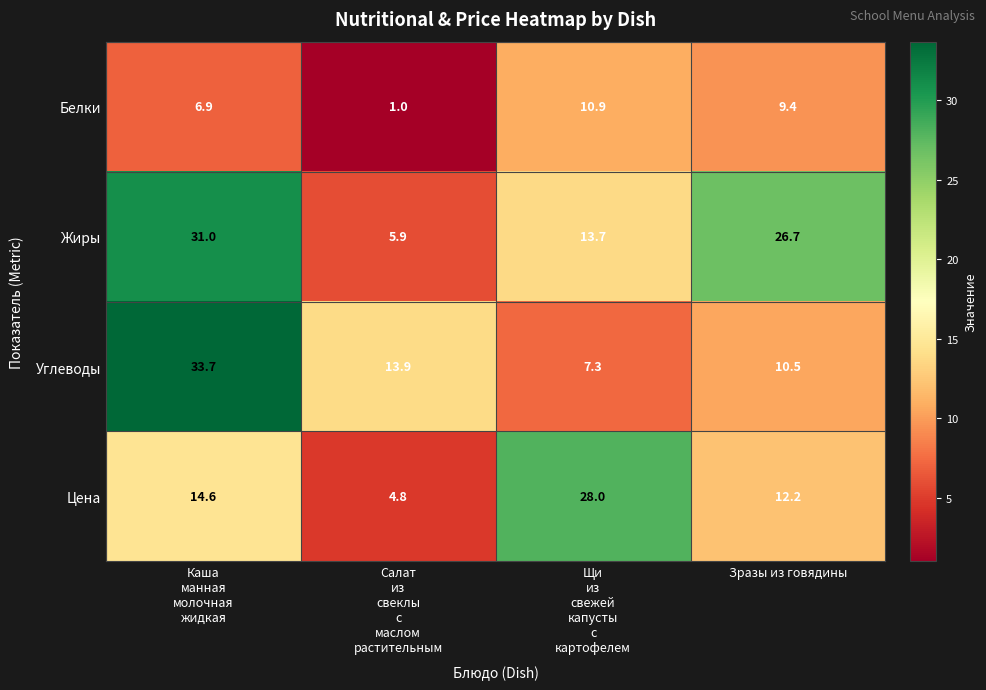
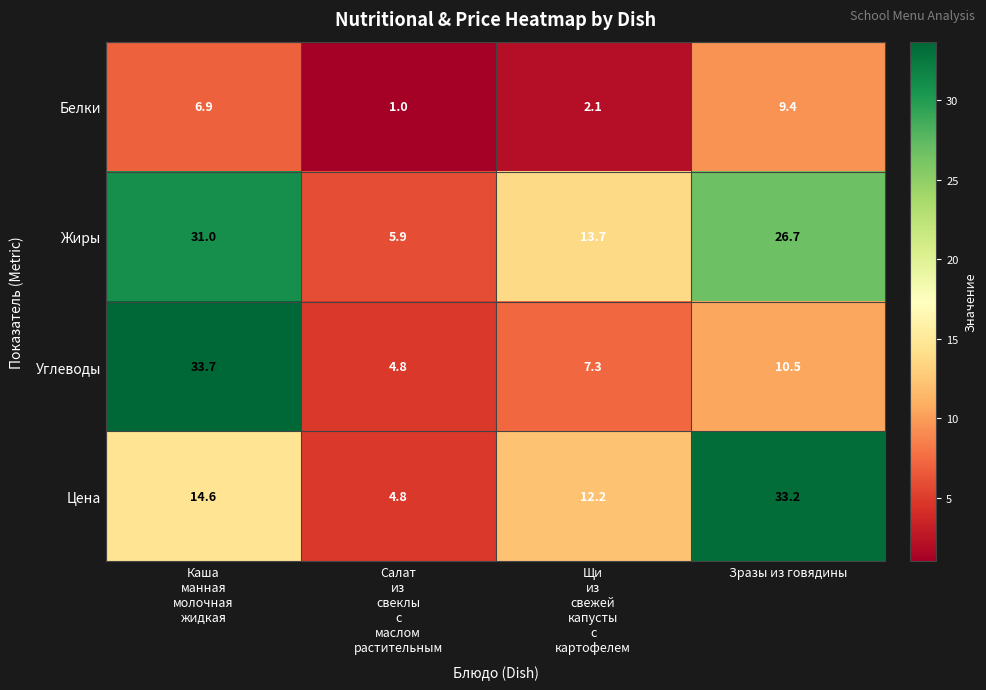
Белки, Щи из свежей капусты с картофелем: 10.9 -> 2.1
Углеводы, Салат из свеклы с маслом растительным: 13.9 -> 4.8
Цена, Щи из свежей капусты с картофелем: 28.0 -> 12.2
Цена, Зразы из говядины: 12.2 -> 33.2
